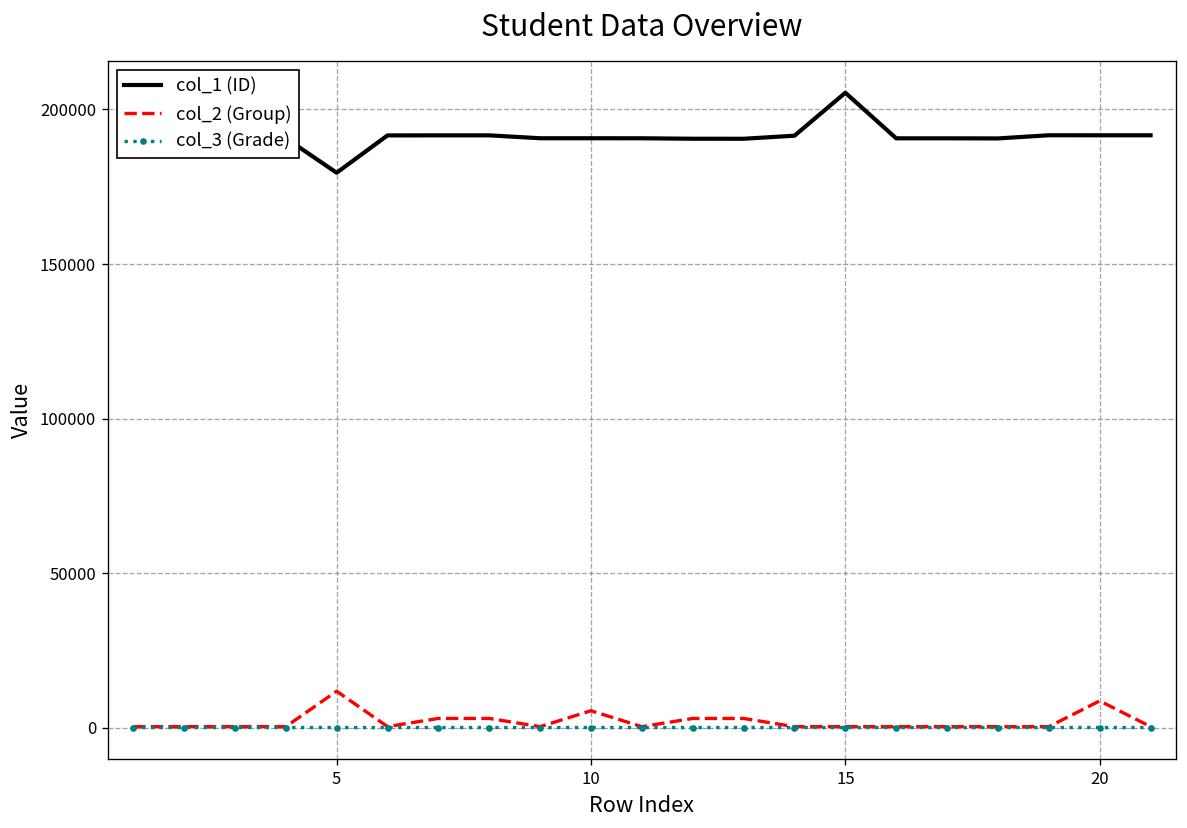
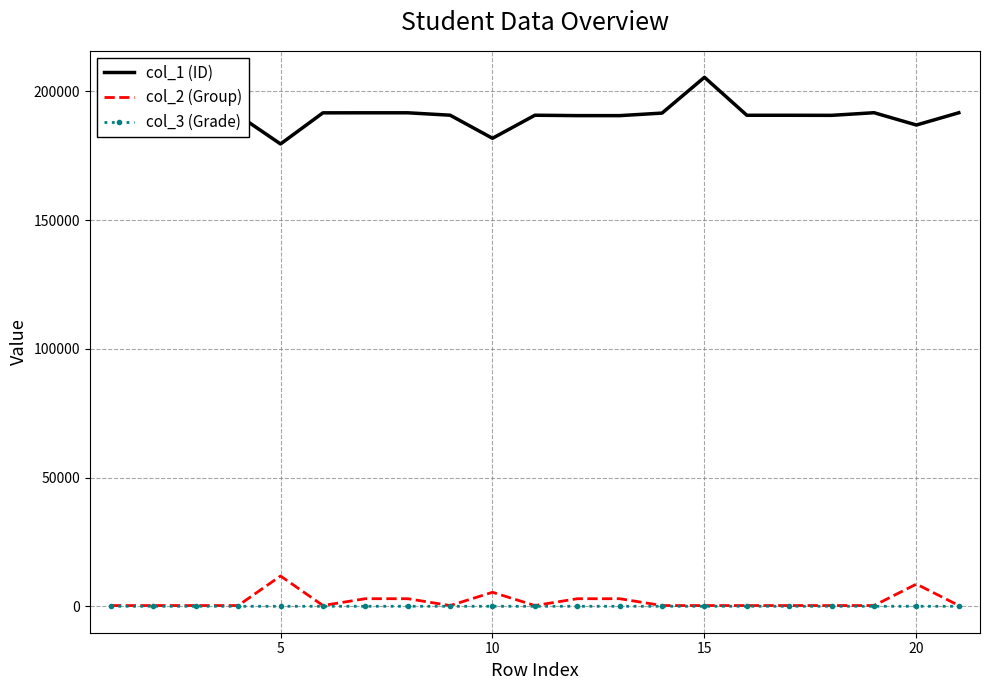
col_1 (ID), 10: 191000 -> 182000
col_1 (ID), 20: 192000 -> 187000
